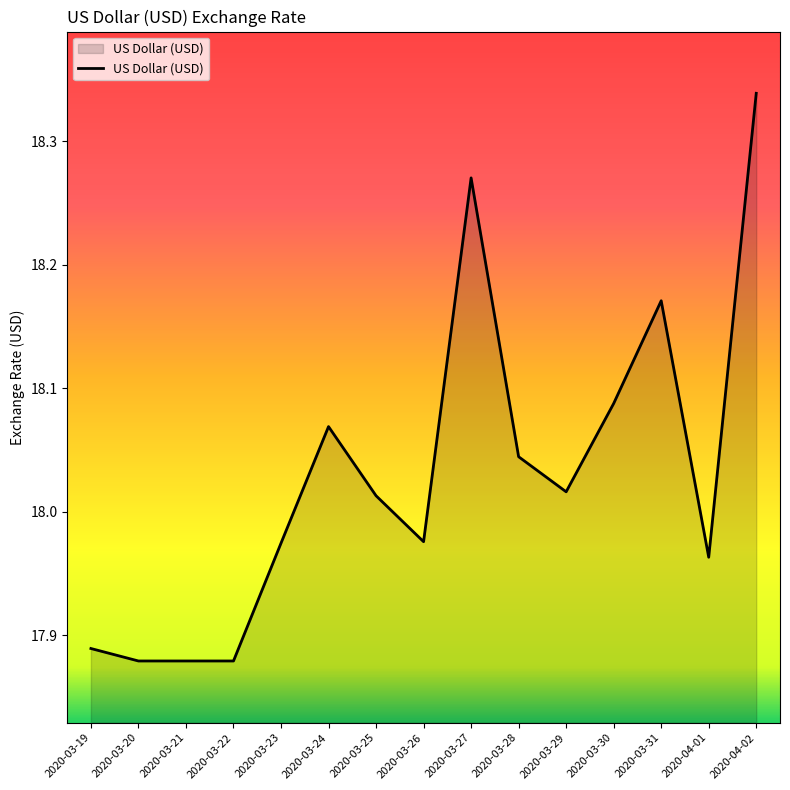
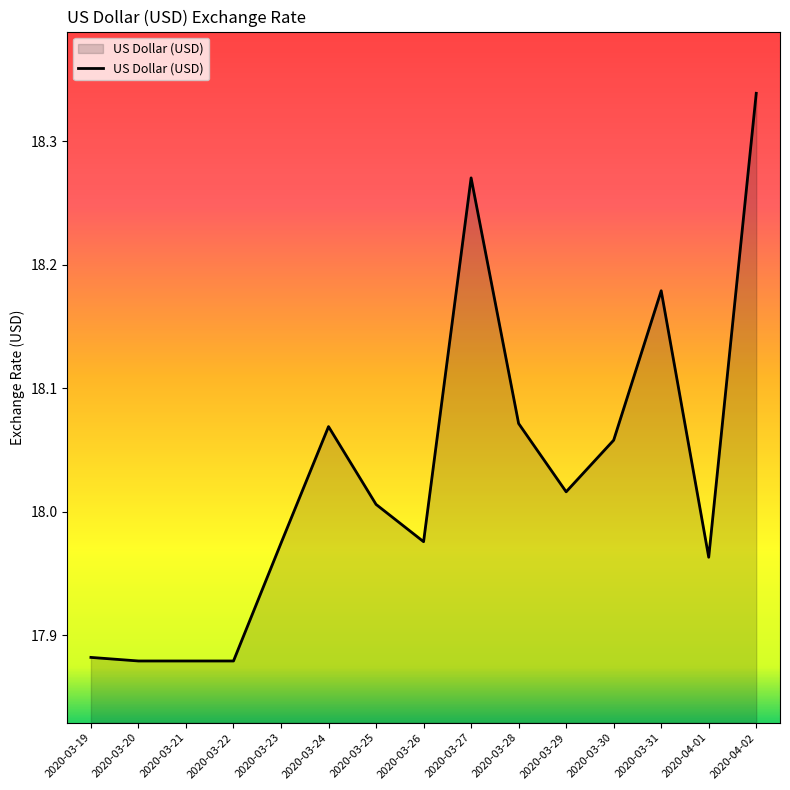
2020-03-19: 17.889 -> 17.882
2020-03-25: 18.013 -> 18.006
2020-03-28: 18.045 -> 18.072
2020-03-30: 18.088 -> 18.058
2020-03-31: 18.171 -> 18.179
